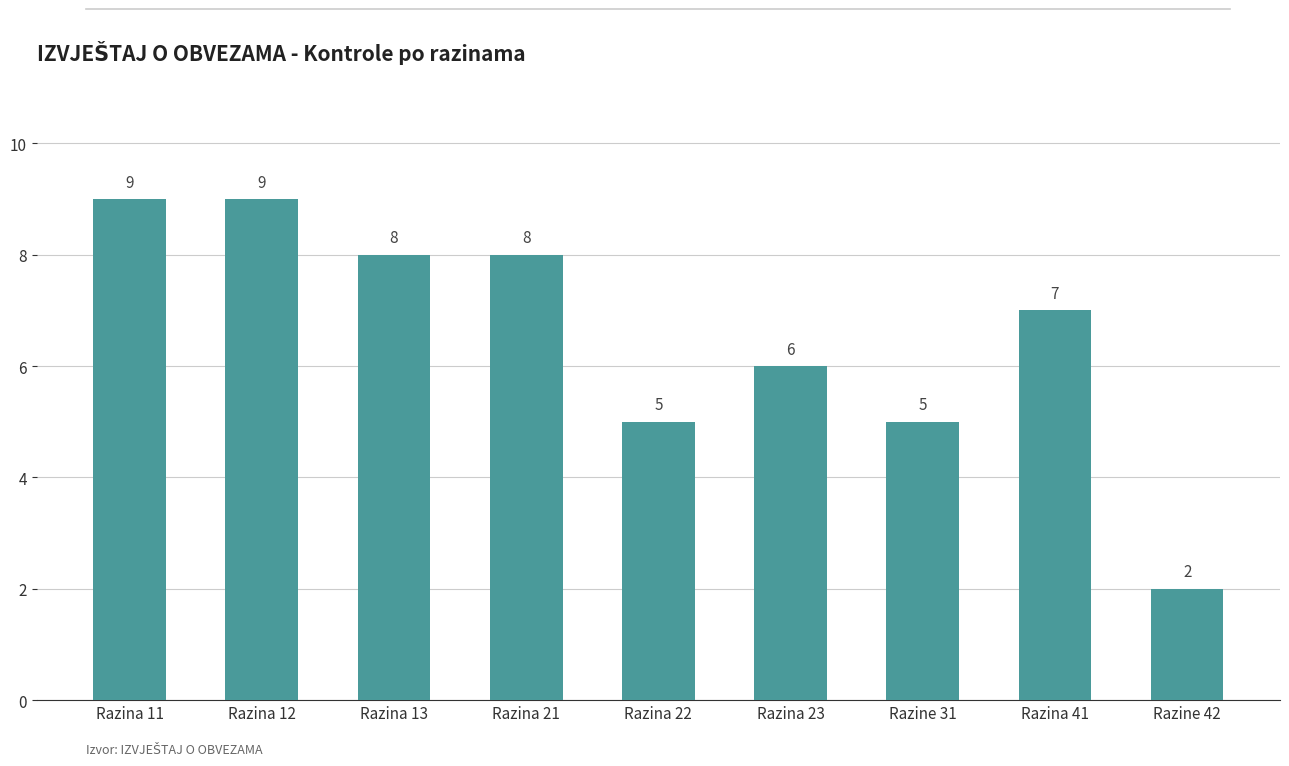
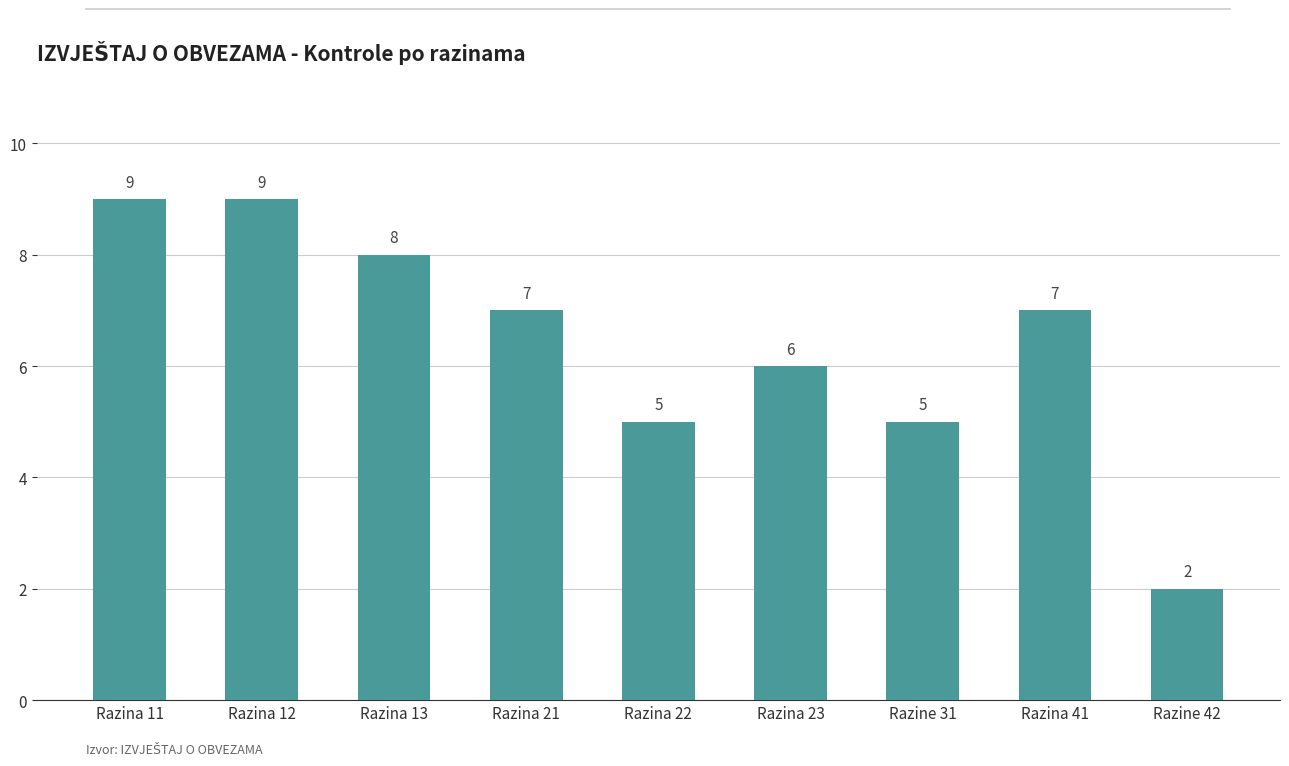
Razina 21: 8 -> 7
